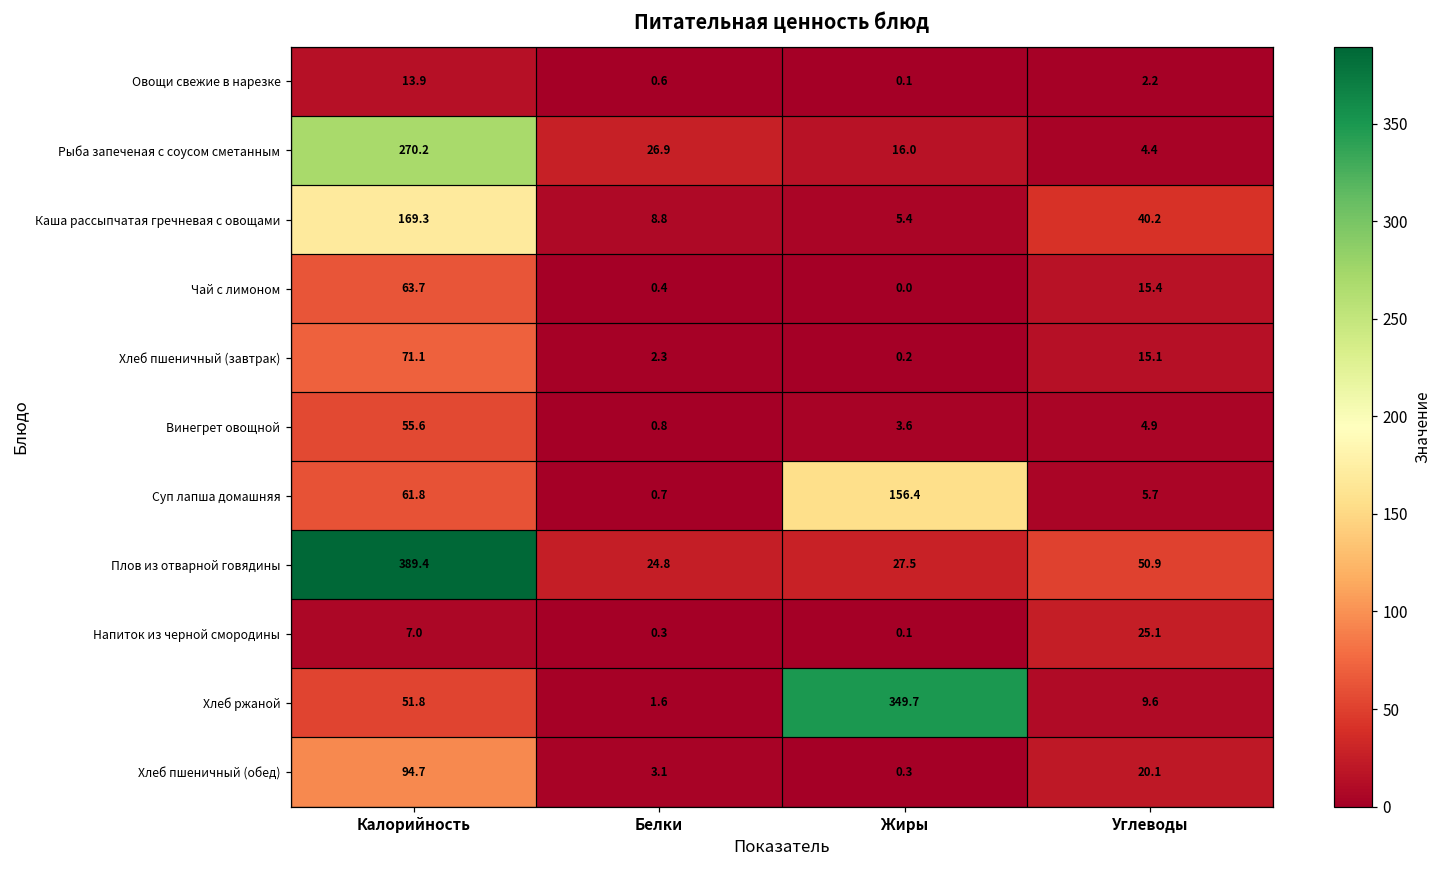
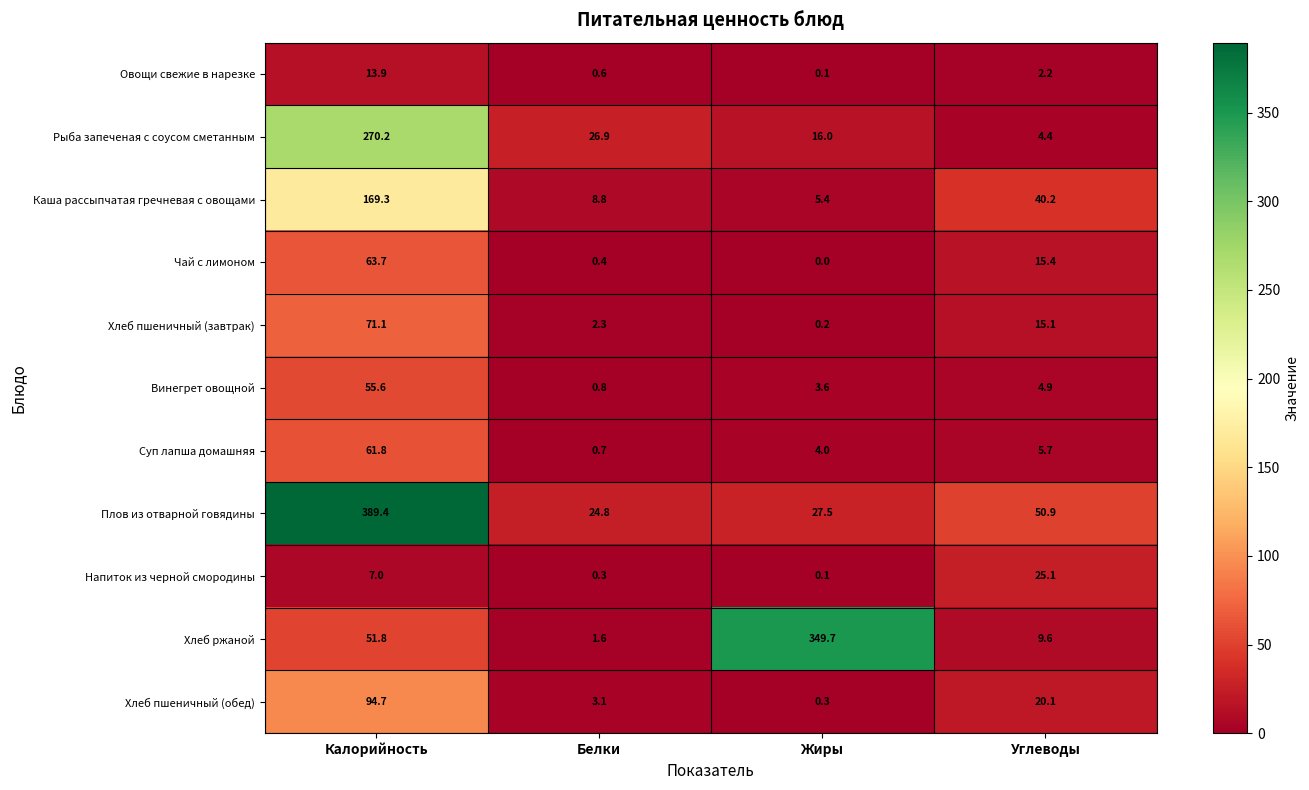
Суп лапша домашняя, Жиры: 156.4 -> 4.0
